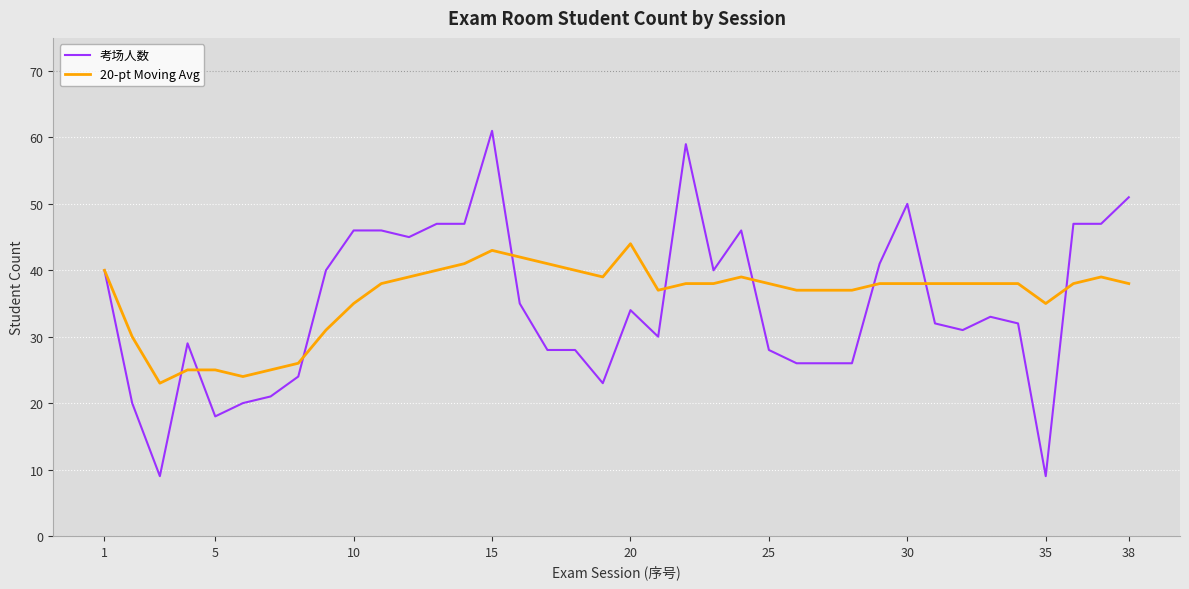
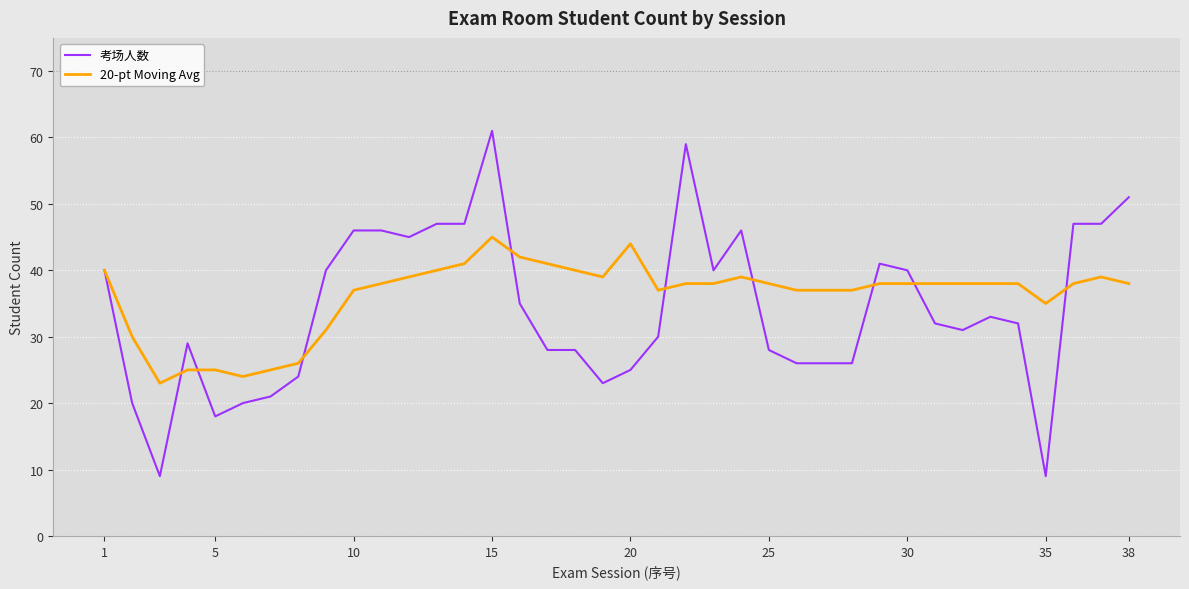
20-pt Moving Avg, 10: 35 -> 37
20-pt Moving Avg, 15: 43 -> 45
考场人数, 20: 34 -> 25
考场人数, 30: 50 -> 40
